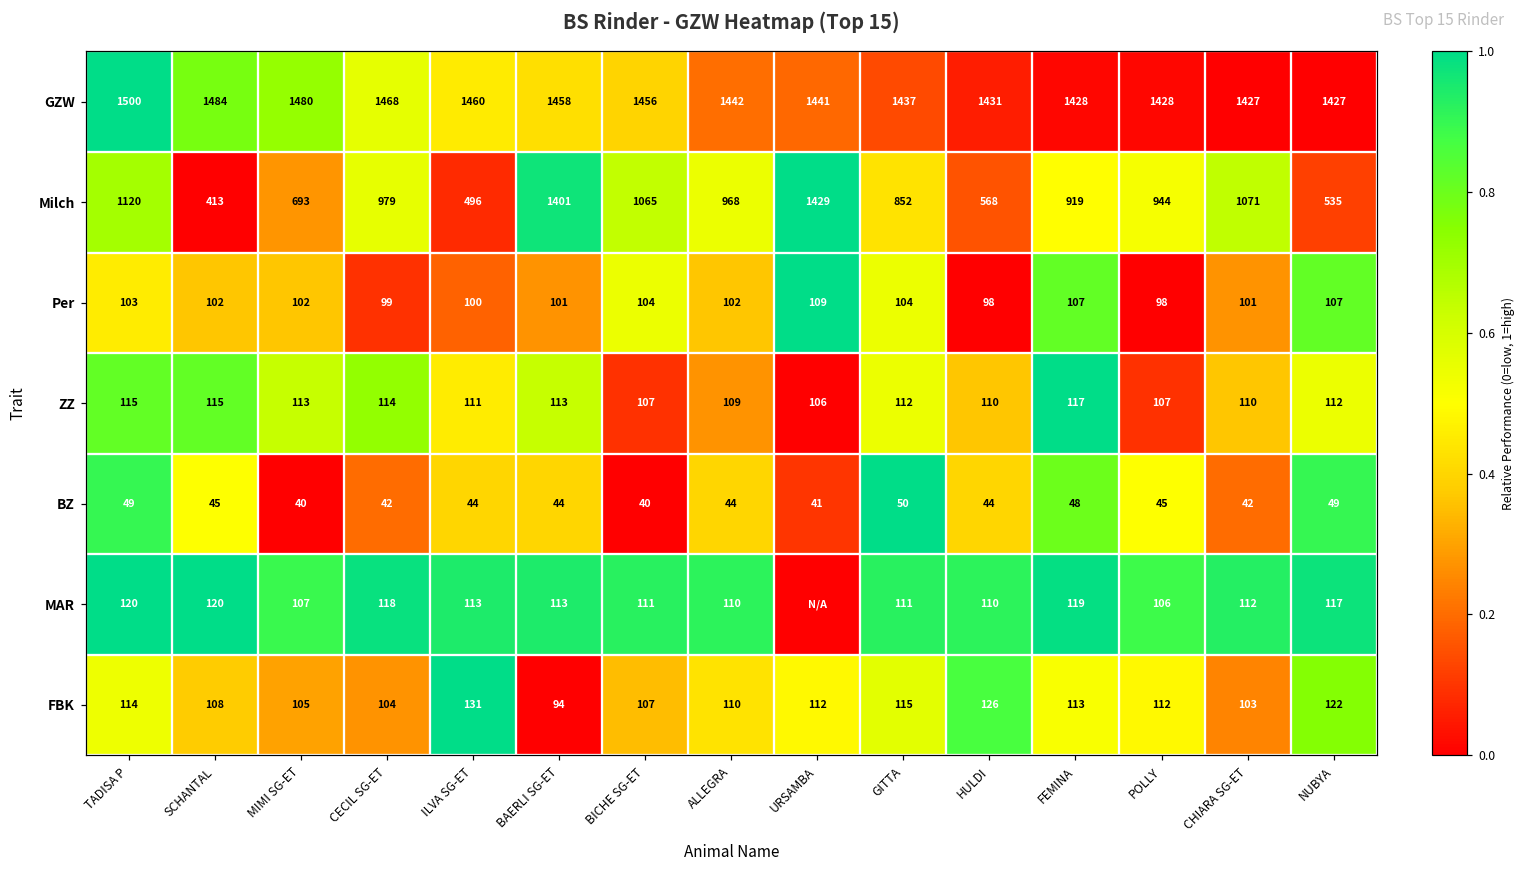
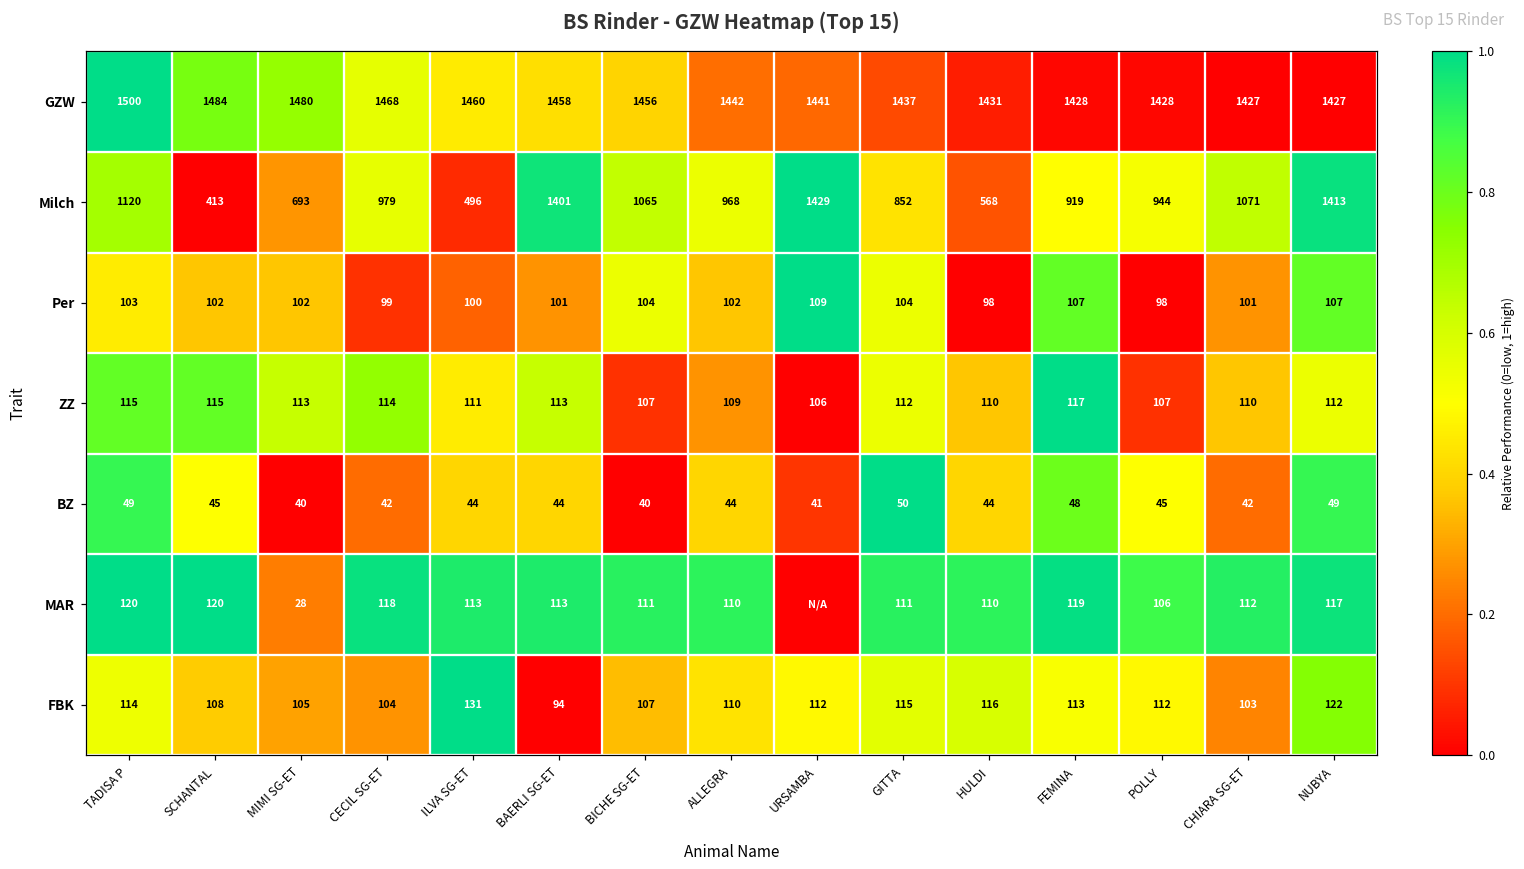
Milch, NUBYA: 535 -> 1413
MAR, MIMI SG-ET: 107 -> 28
FBK, HULDI: 126 -> 116
